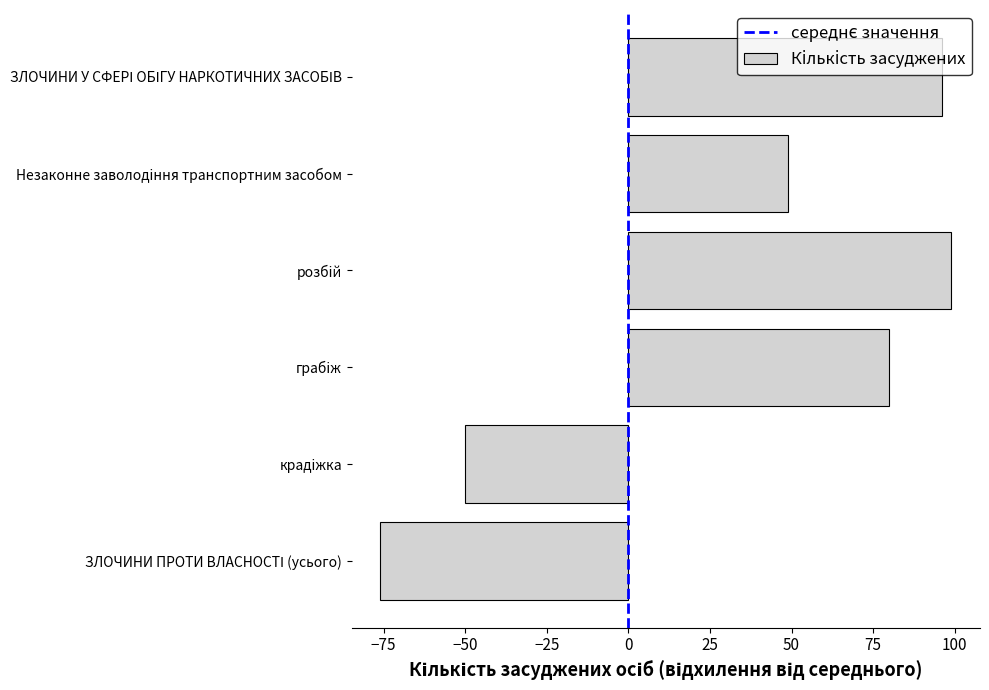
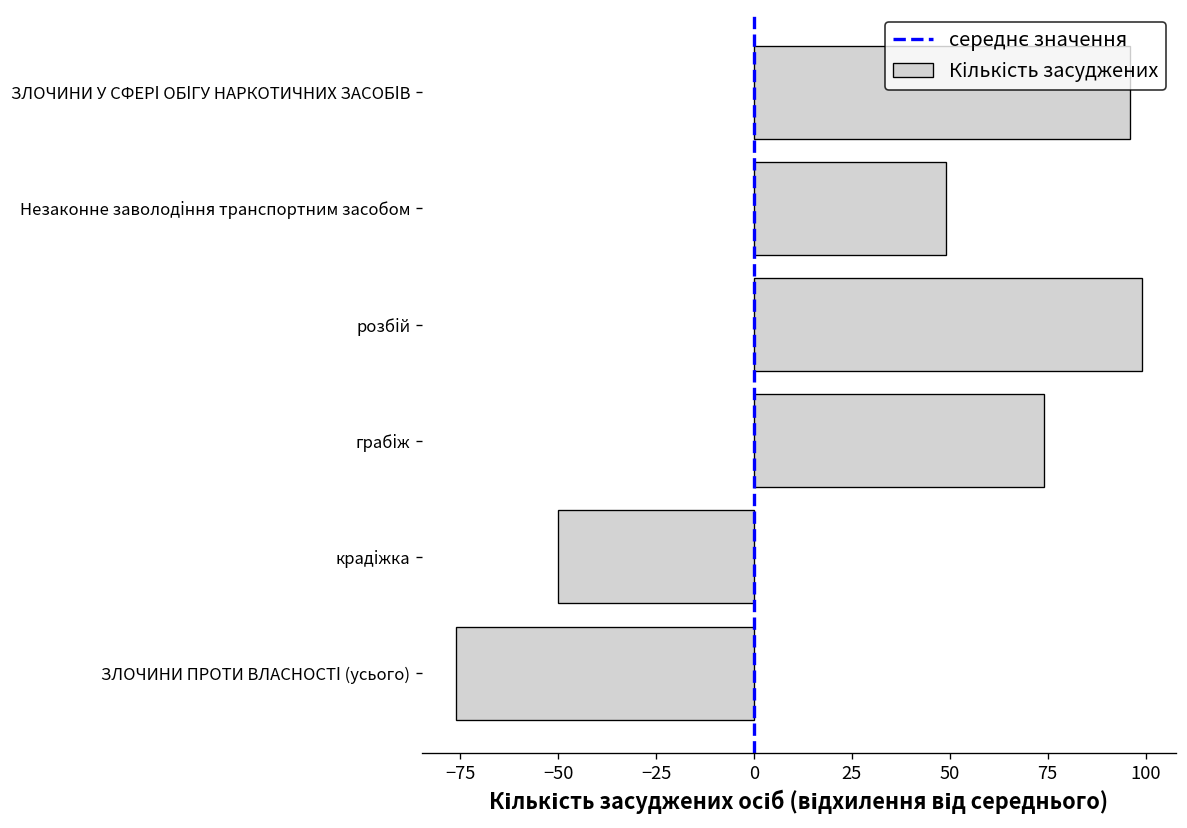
грабіж: 80 -> 74
